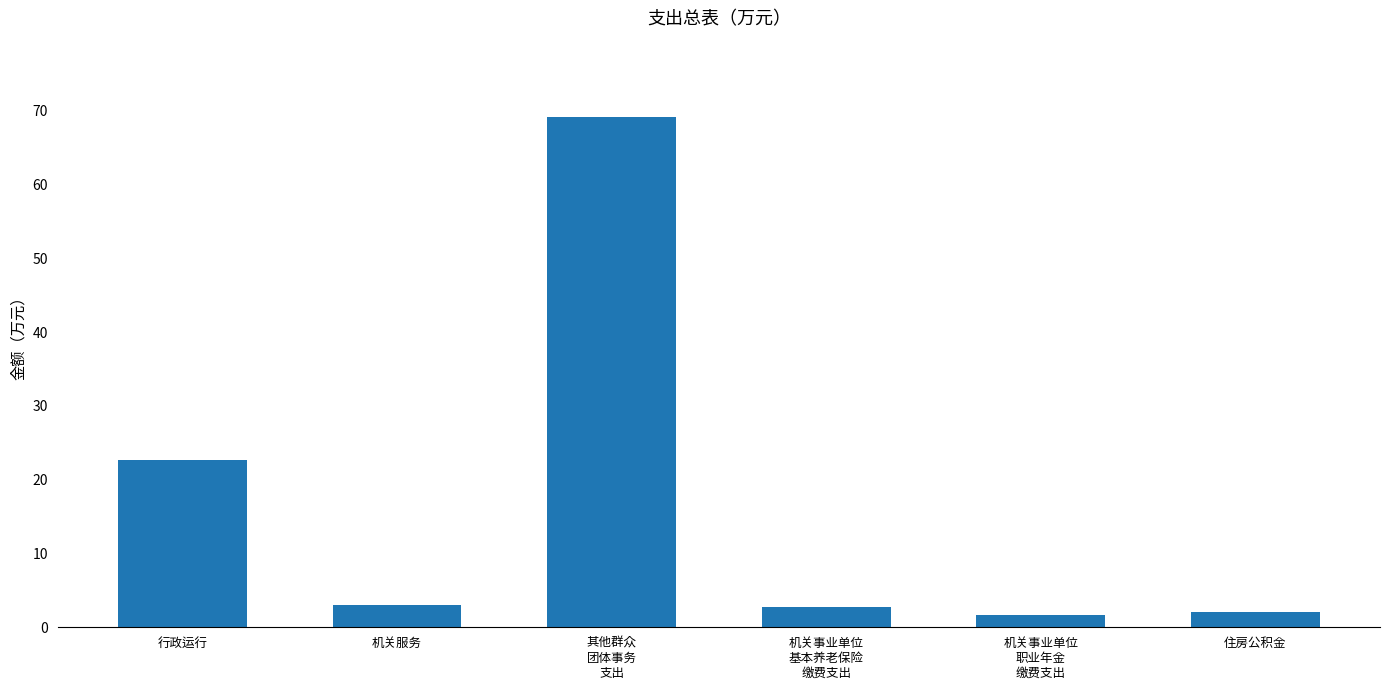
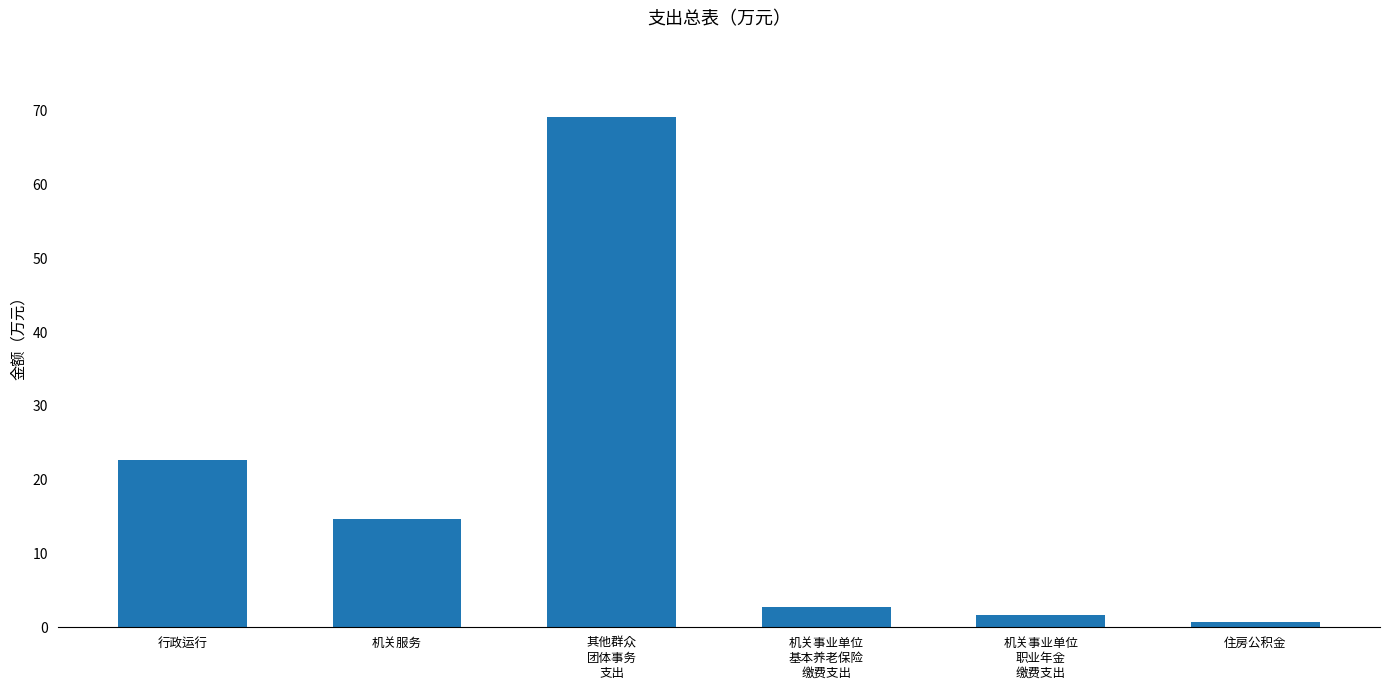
机关服务: 3 -> 15
住房公积金: 2 -> 1
